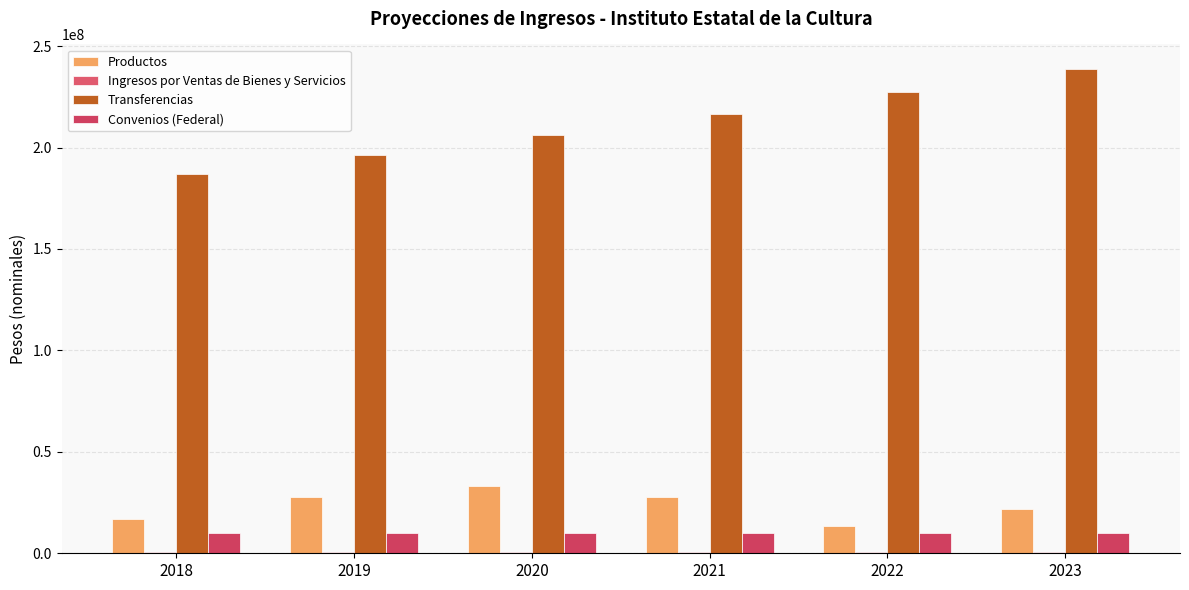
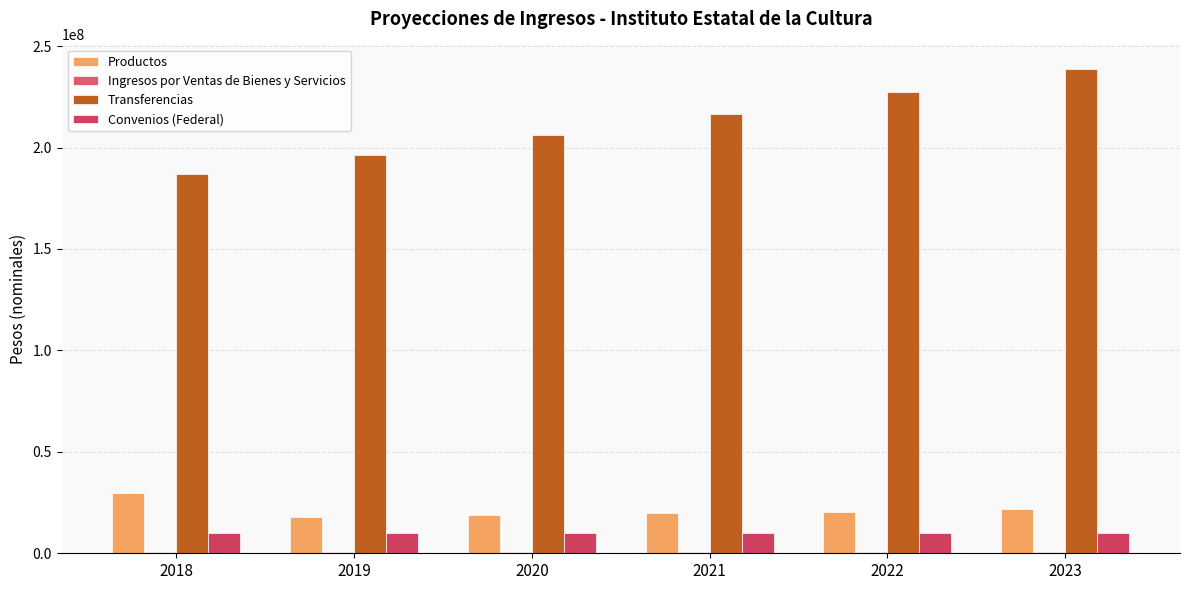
Productos, 2018: 17000000 -> 30000000
Productos, 2019: 28000000 -> 18000000
Productos, 2020: 33000000 -> 19000000
Productos, 2021: 28000000 -> 20000000
Productos, 2022: 14000000 -> 21000000
